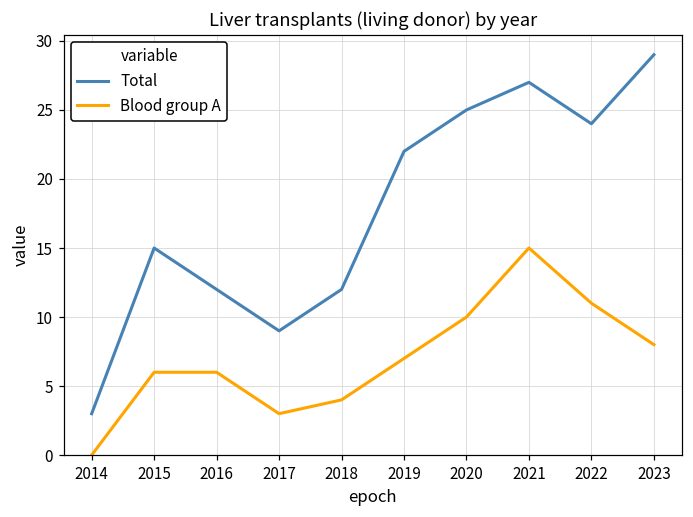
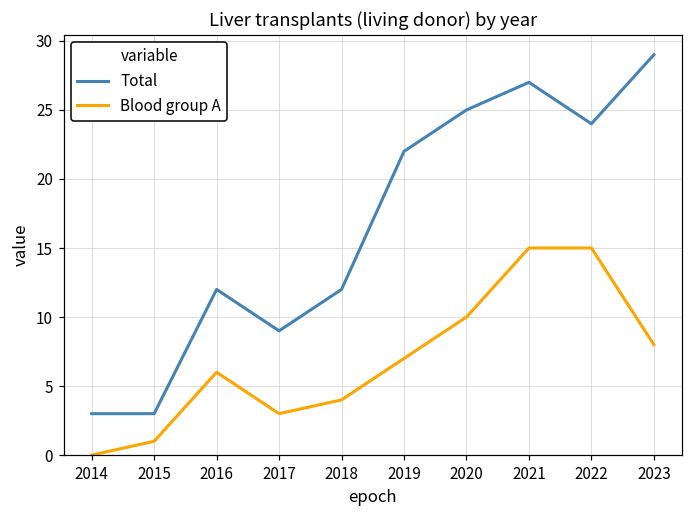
Total, 2015: 15 -> 3
Blood group A, 2015: 6 -> 1
Blood group A, 2022: 11 -> 15
